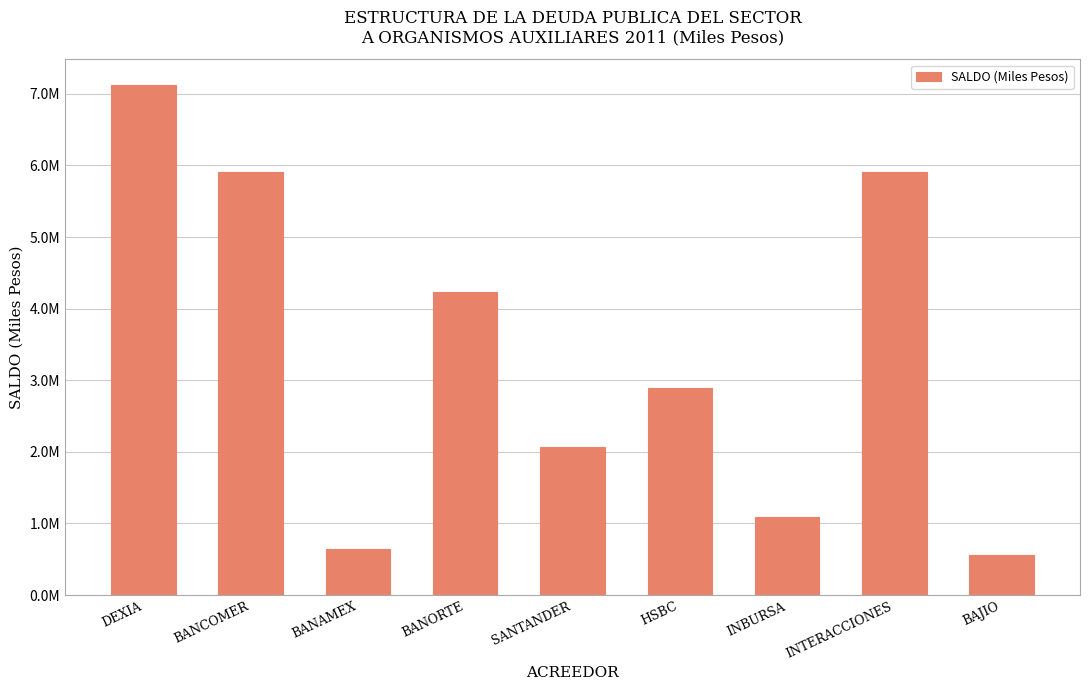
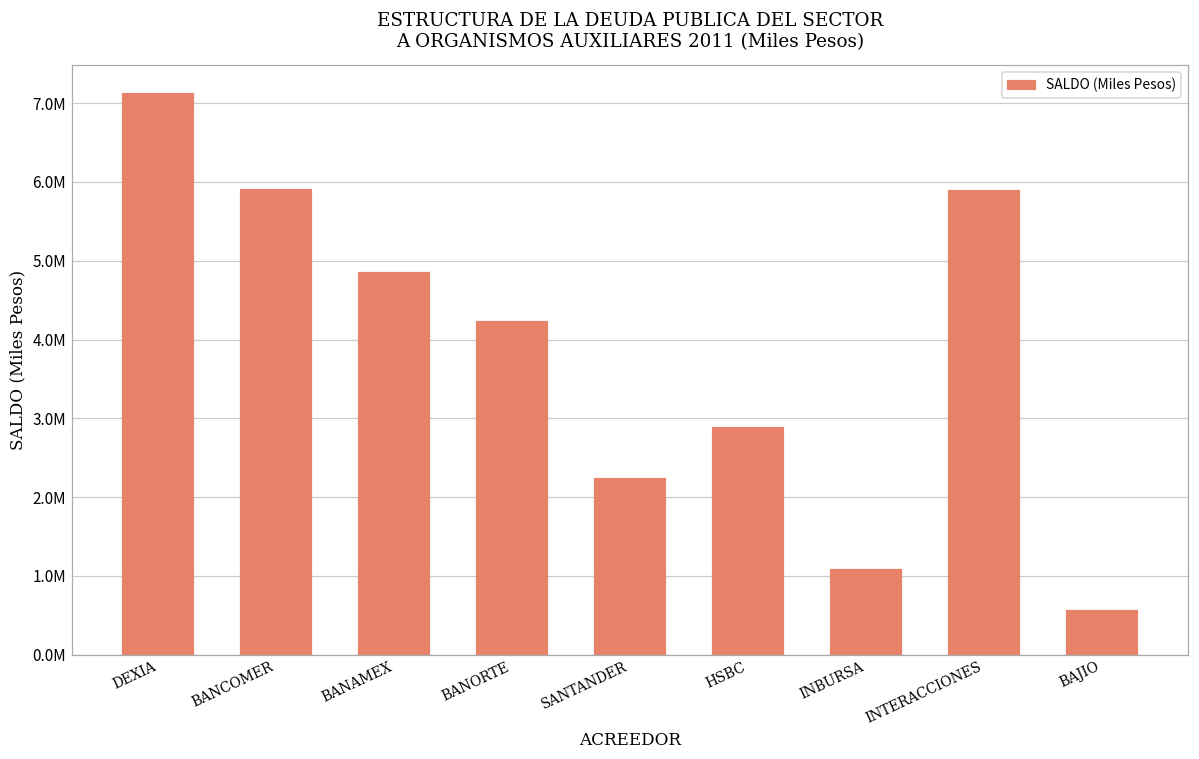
BANAMEX: 600000 -> 4900000
SANTANDER: 2100000 -> 2200000
